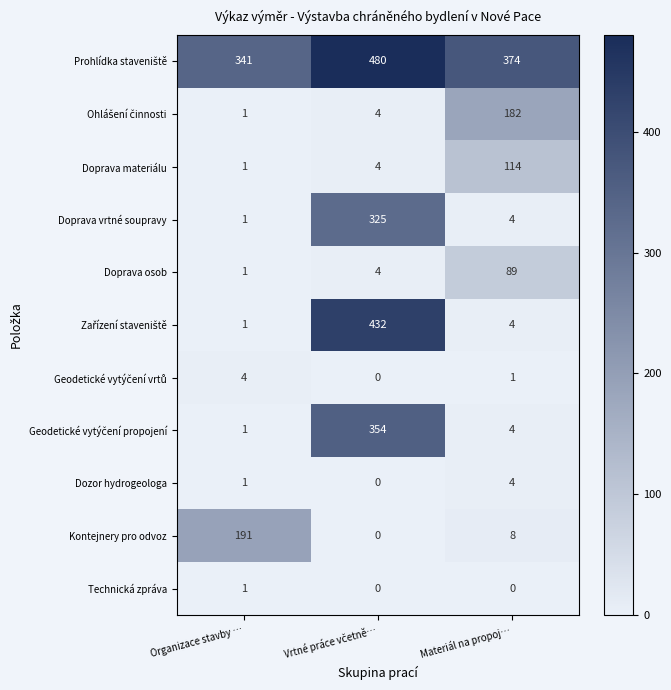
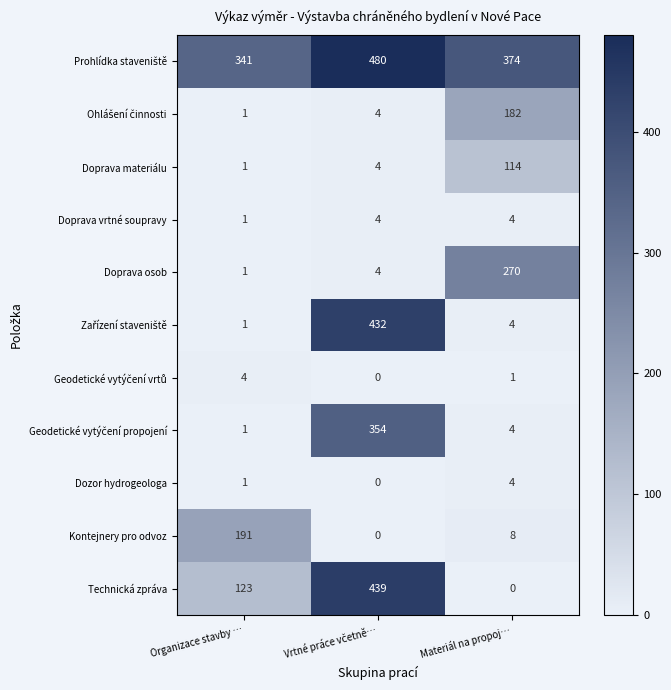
Doprava vrtné soupravy, Vrtné práce včetně…: 325 -> 4
Doprava osob, Materiál na propoj…: 89 -> 270
Technická zpráva, Organizace stavby …: 1 -> 123
Technická zpráva, Vrtné práce včetně…: 0 -> 439
